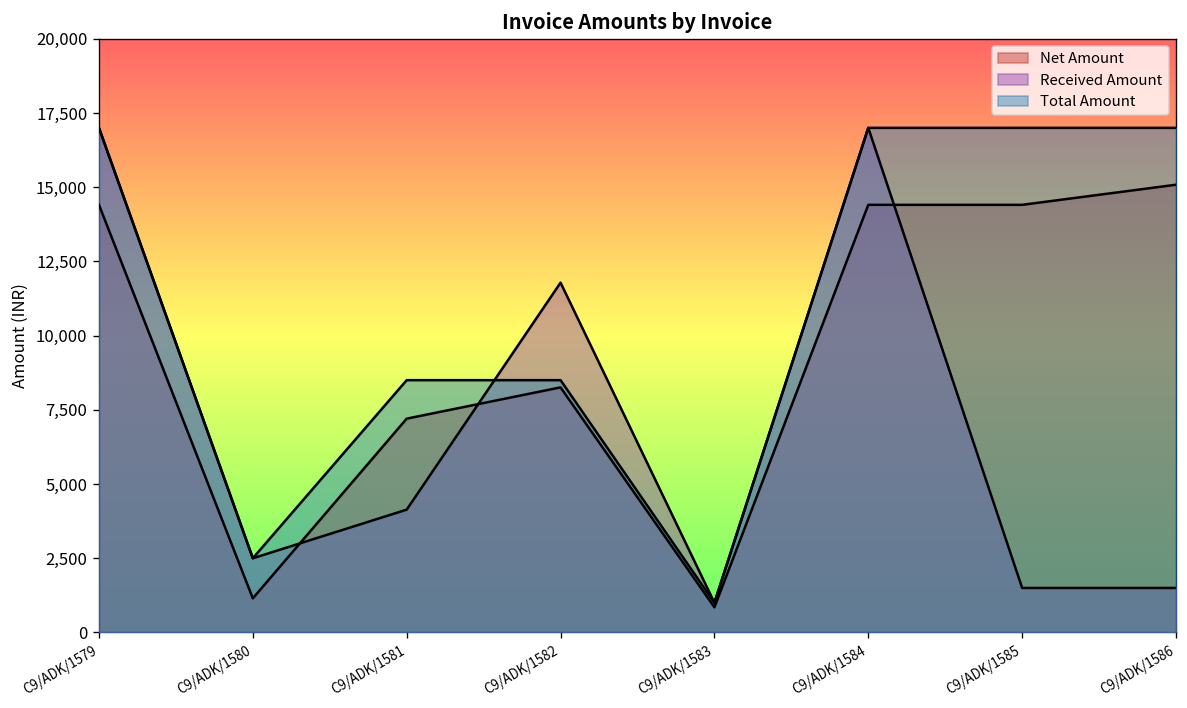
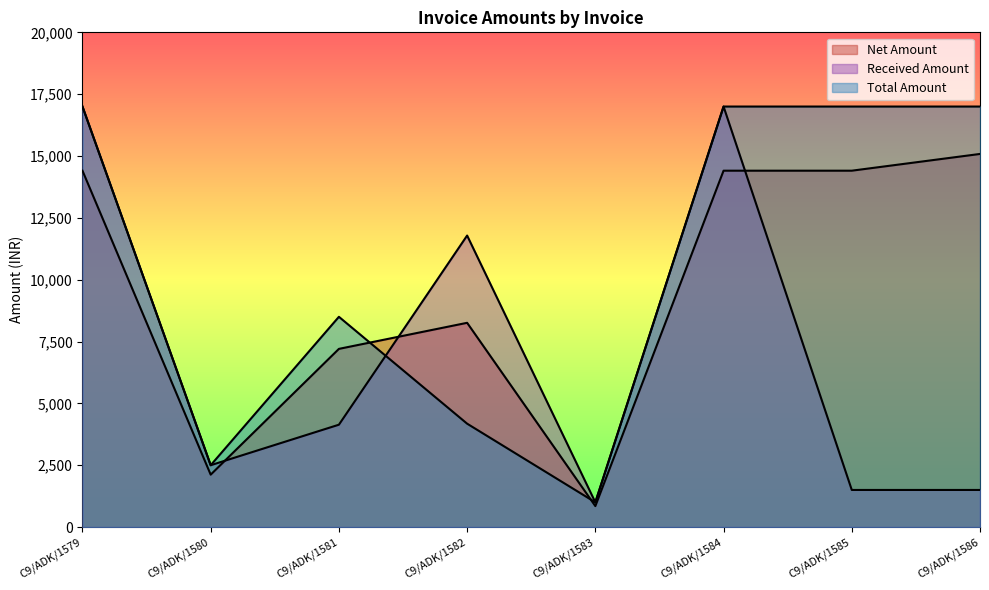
Net Amount, C9/ADK/1580: 1,100 -> 2,100
Total Amount, C9/ADK/1582: 8,500 -> 4,200
